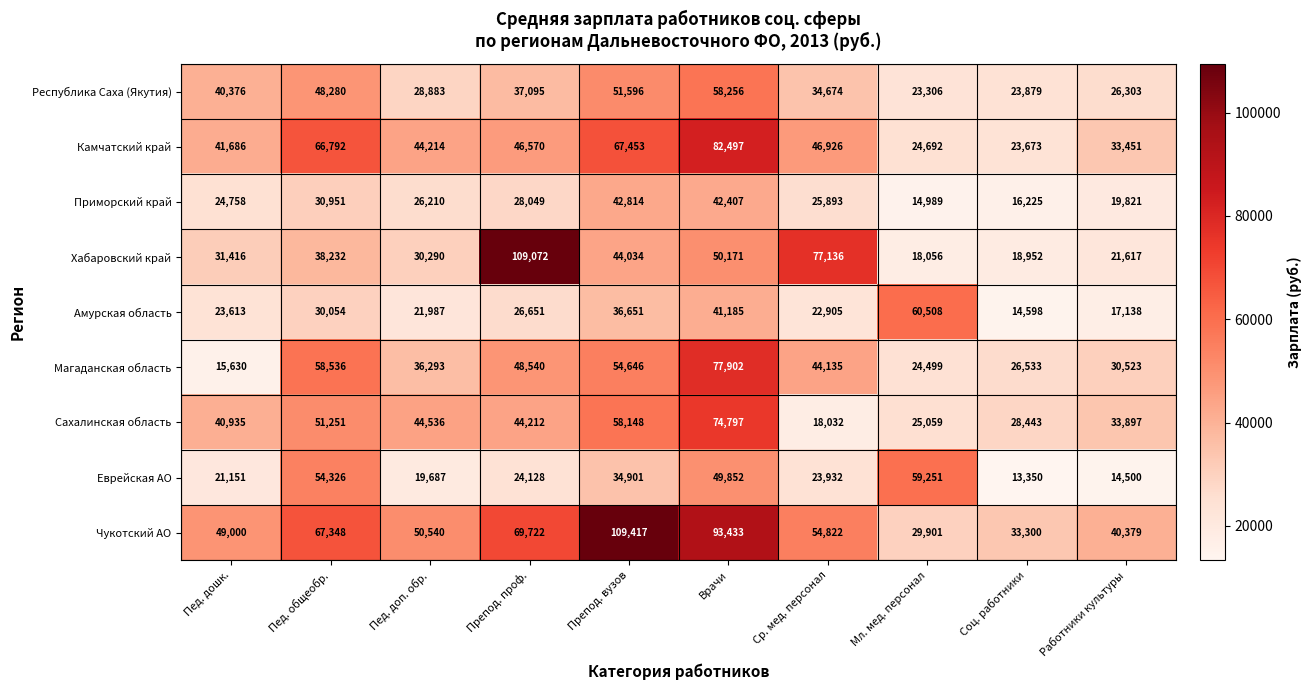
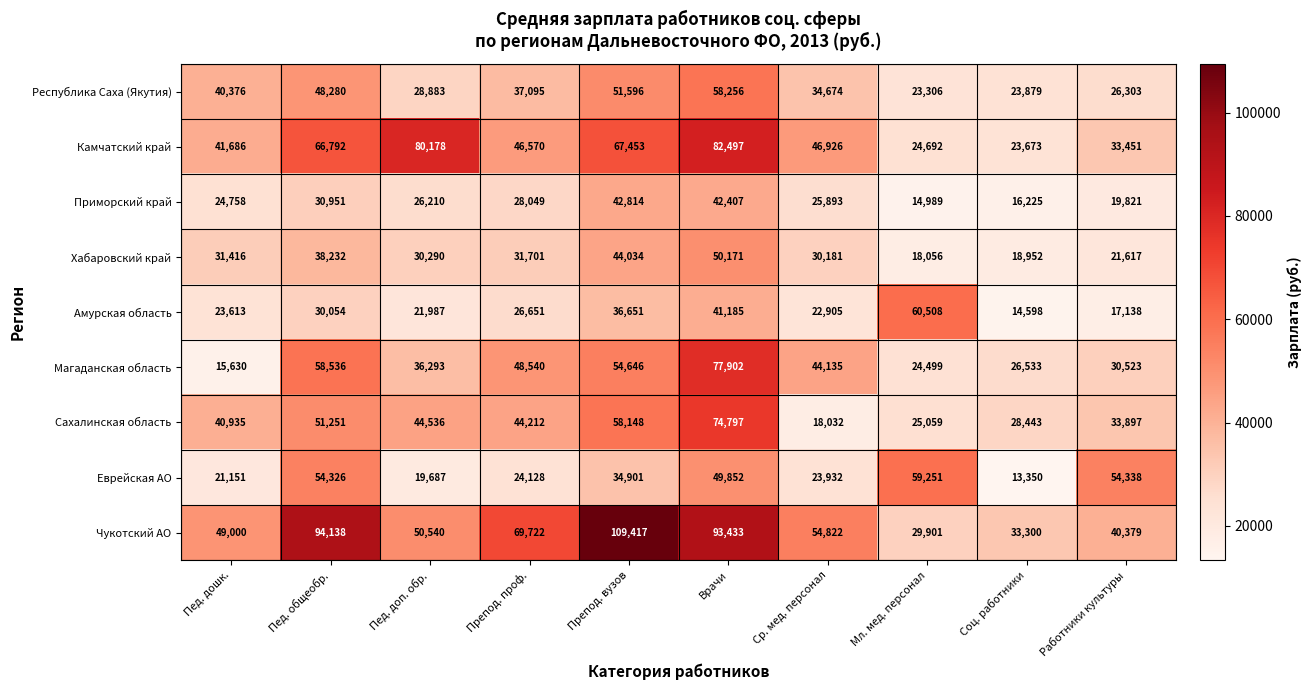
Камчатский край, Пед. доп. обр.: 44,214 -> 80,178
Хабаровский край, Препод. проф.: 109,072 -> 31,701
Хабаровский край, Ср. мед. персонал: 77,136 -> 30,181
Еврейская АО, Работники культуры: 14,500 -> 54,338
Чукотский АО, Пед. общеобр.: 67,348 -> 94,138
